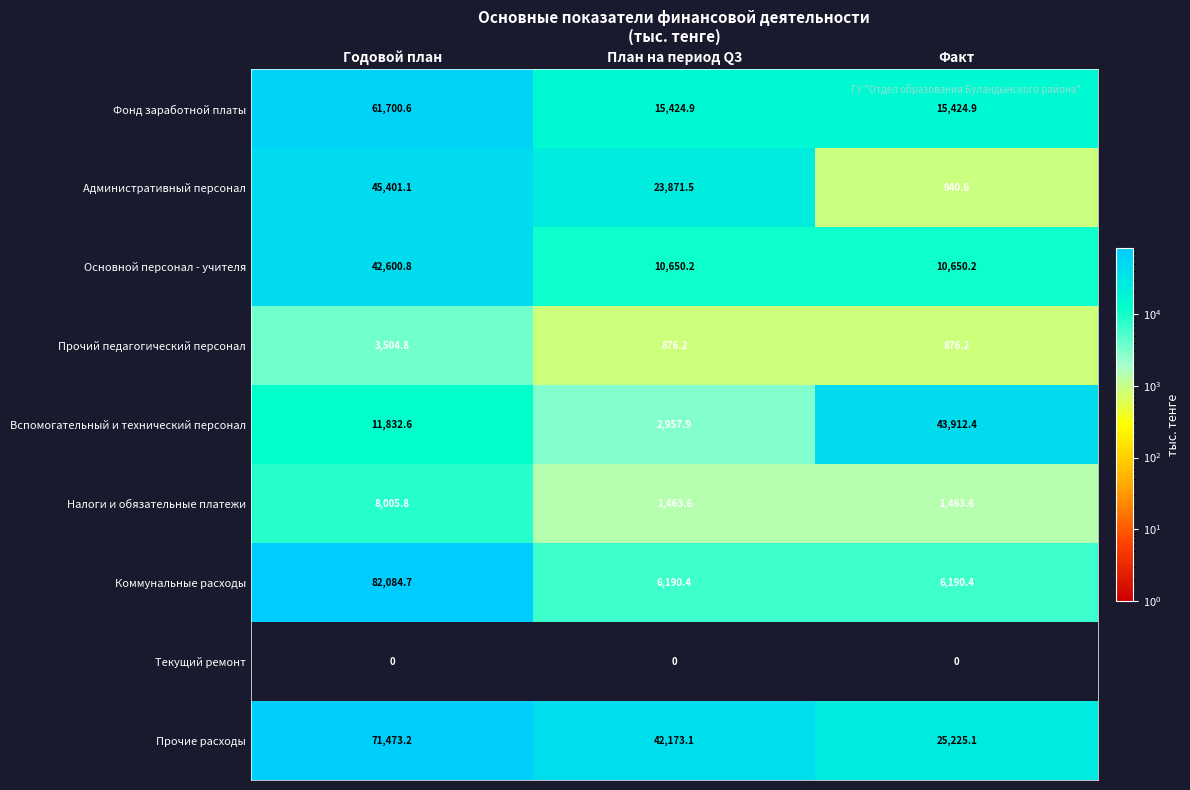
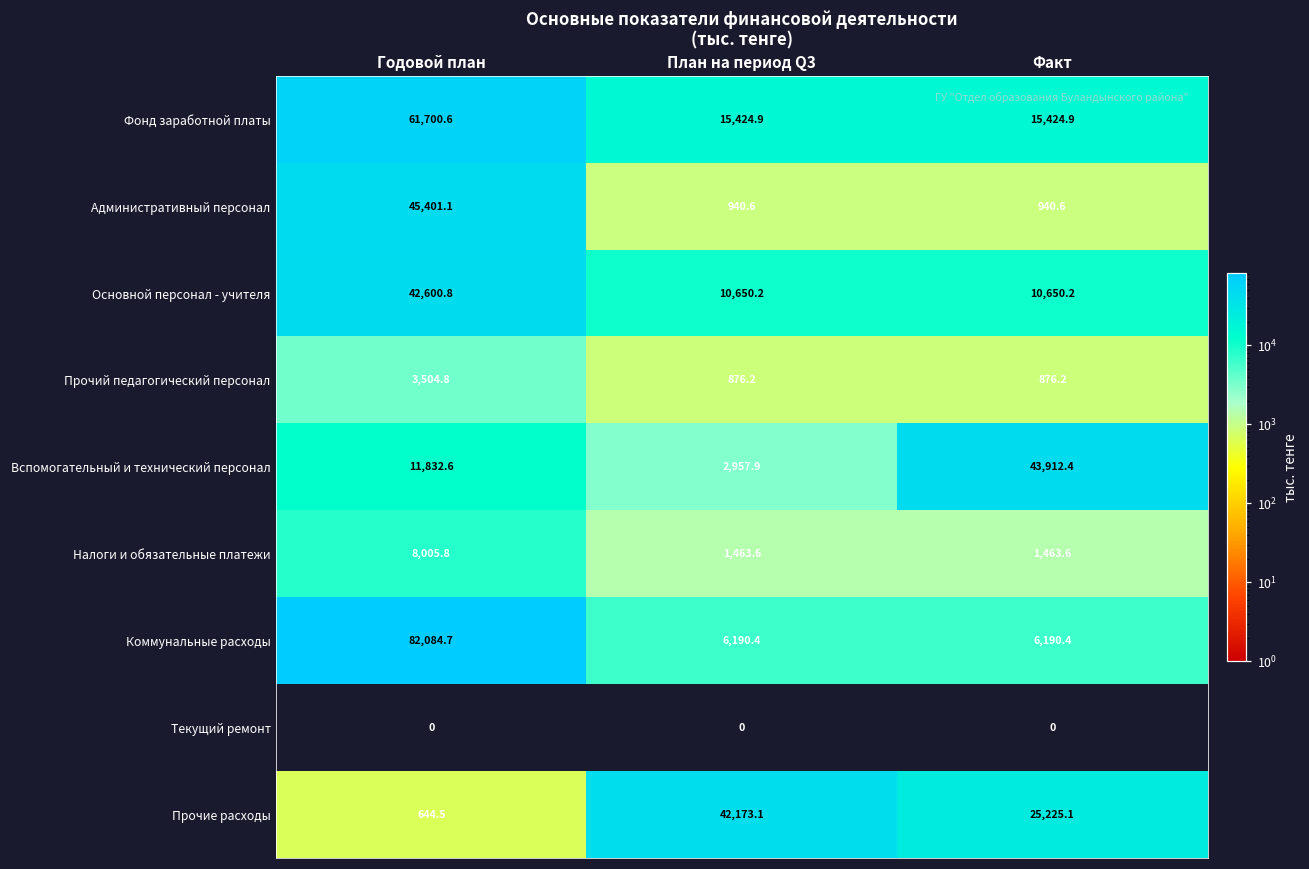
Административный персонал, План на период Q3: 23,871.5 -> 940.6
Прочие расходы, Годовой план: 71,473.2 -> 644.5
